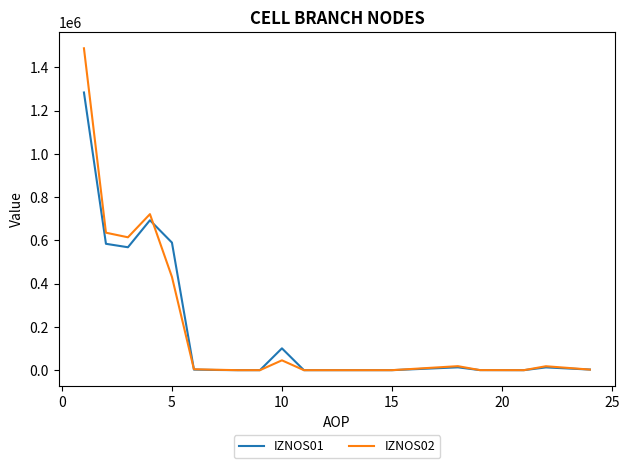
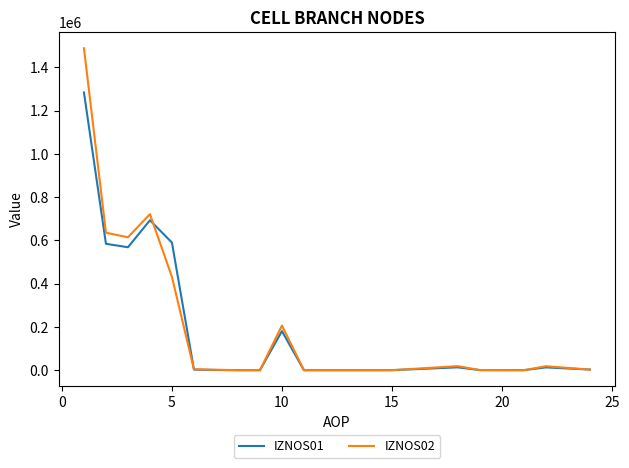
IZNOS01, 10: 100000 -> 180000
IZNOS02, 10: 50000 -> 210000
